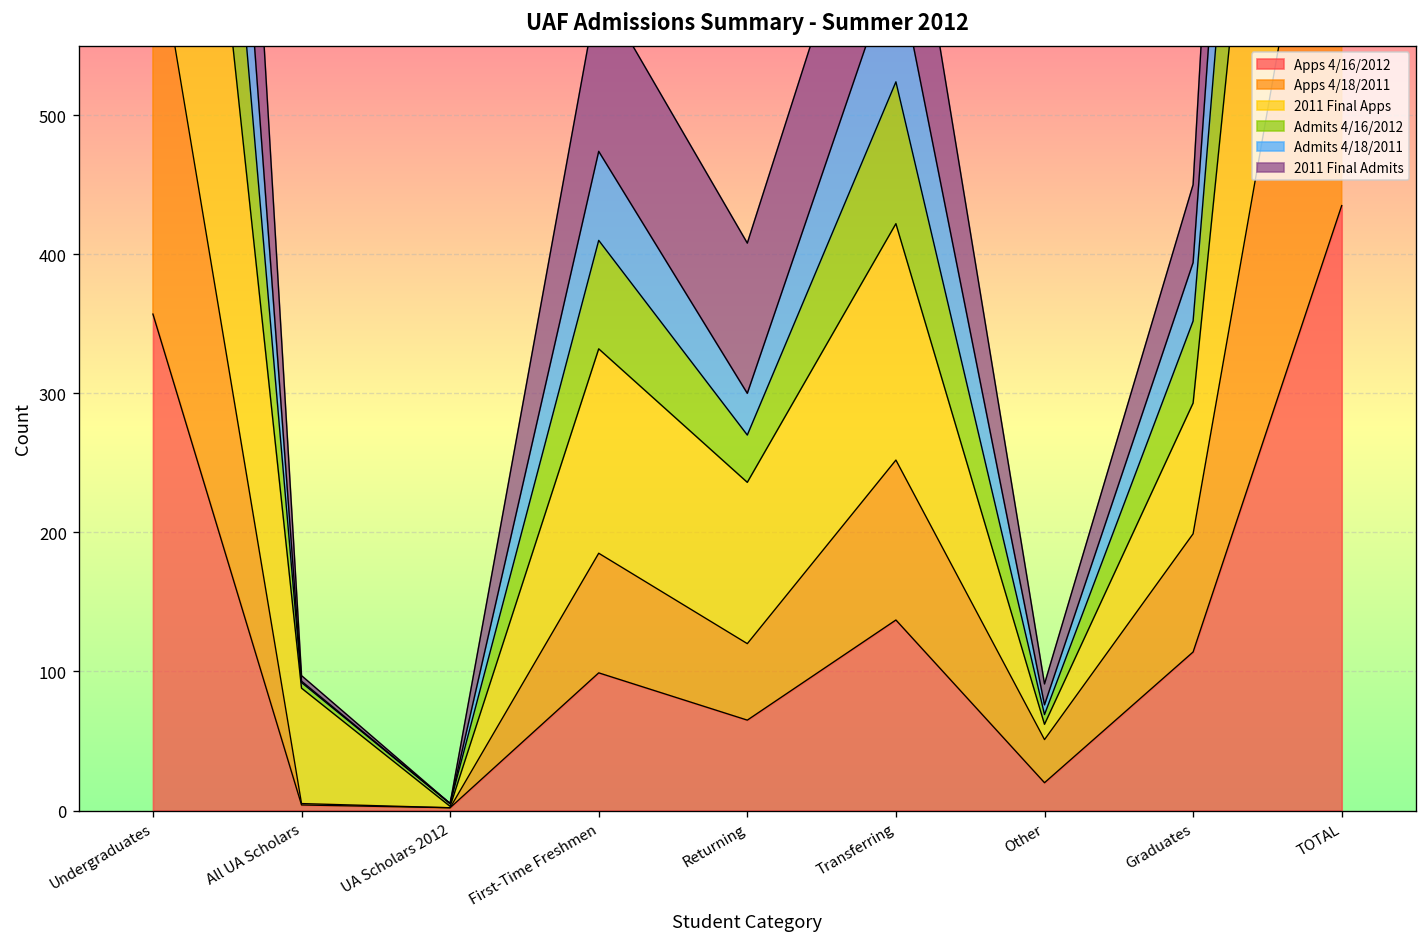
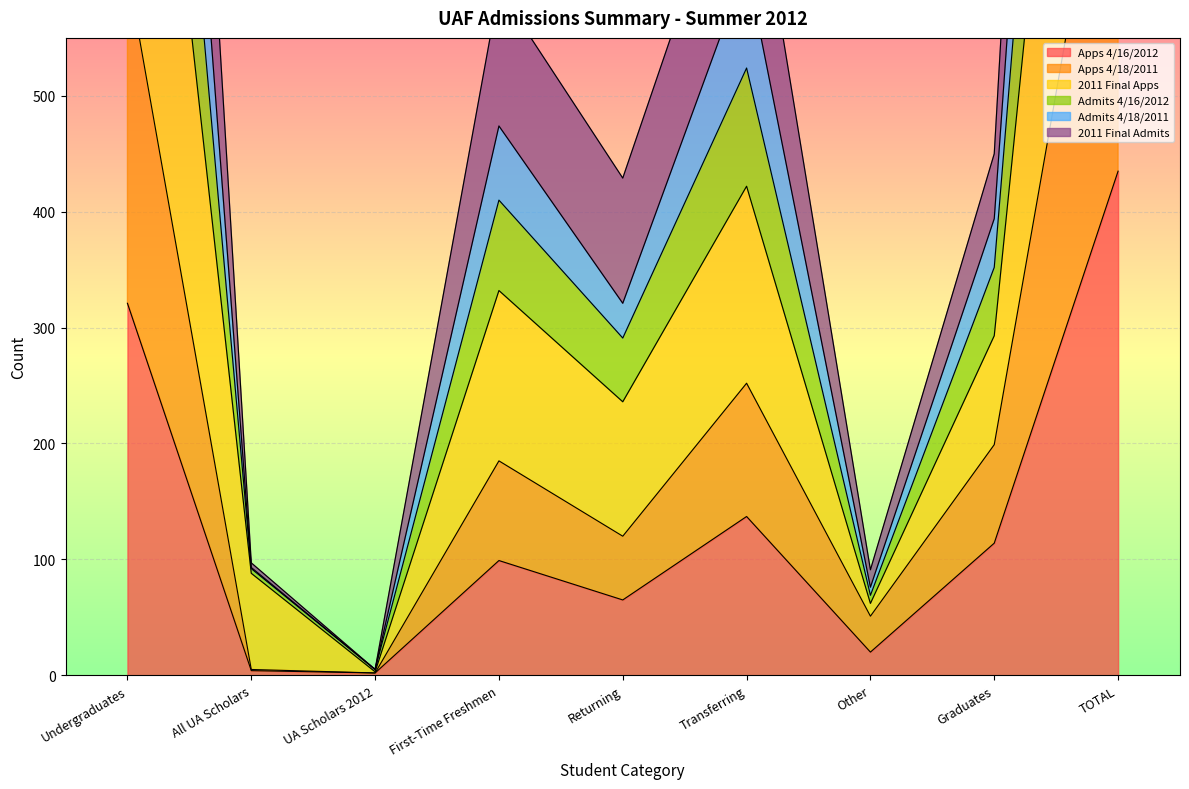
Apps 4/16/2012, Undergraduates: 357 -> 321
Admits 4/16/2012, Returning: 34 -> 55
